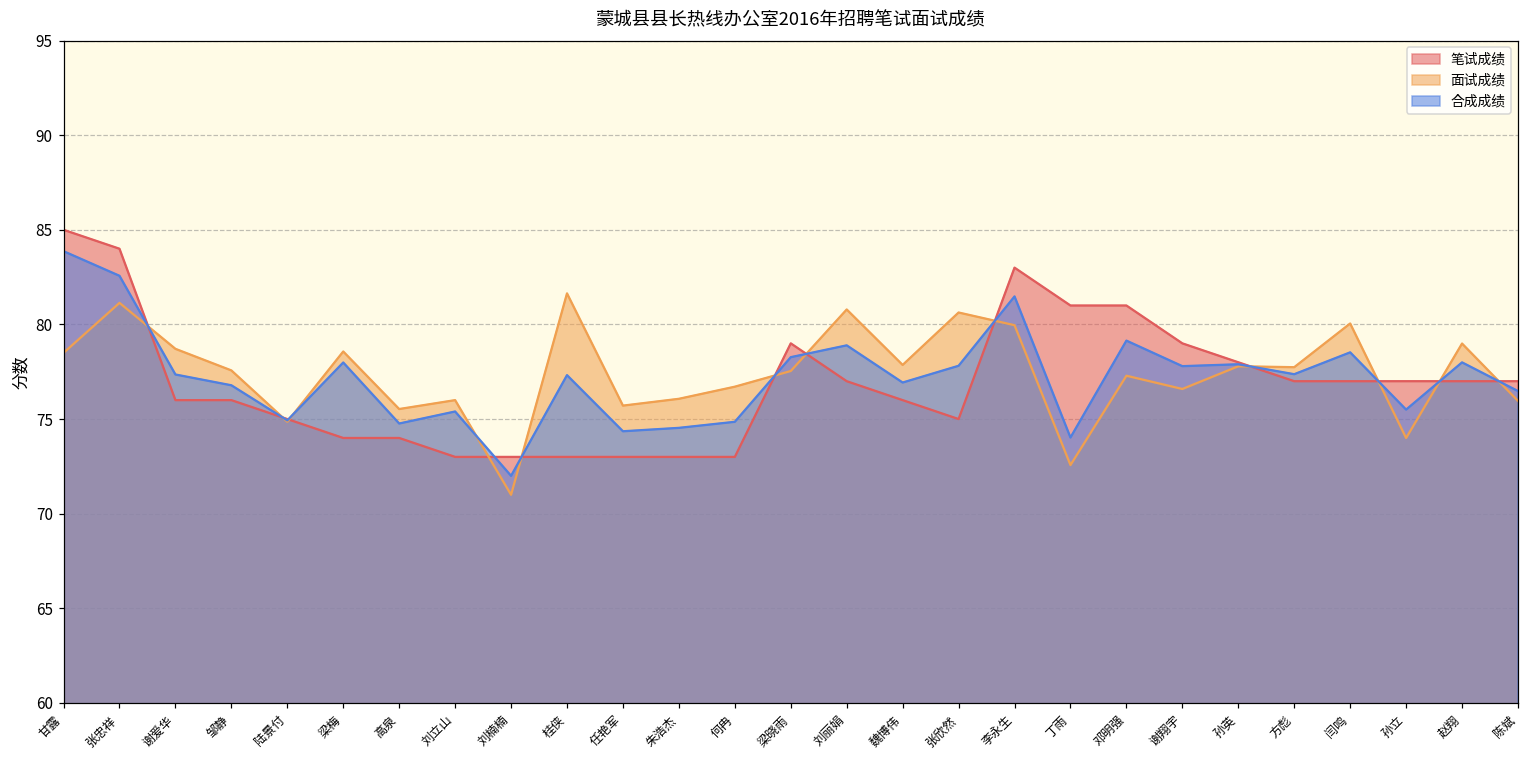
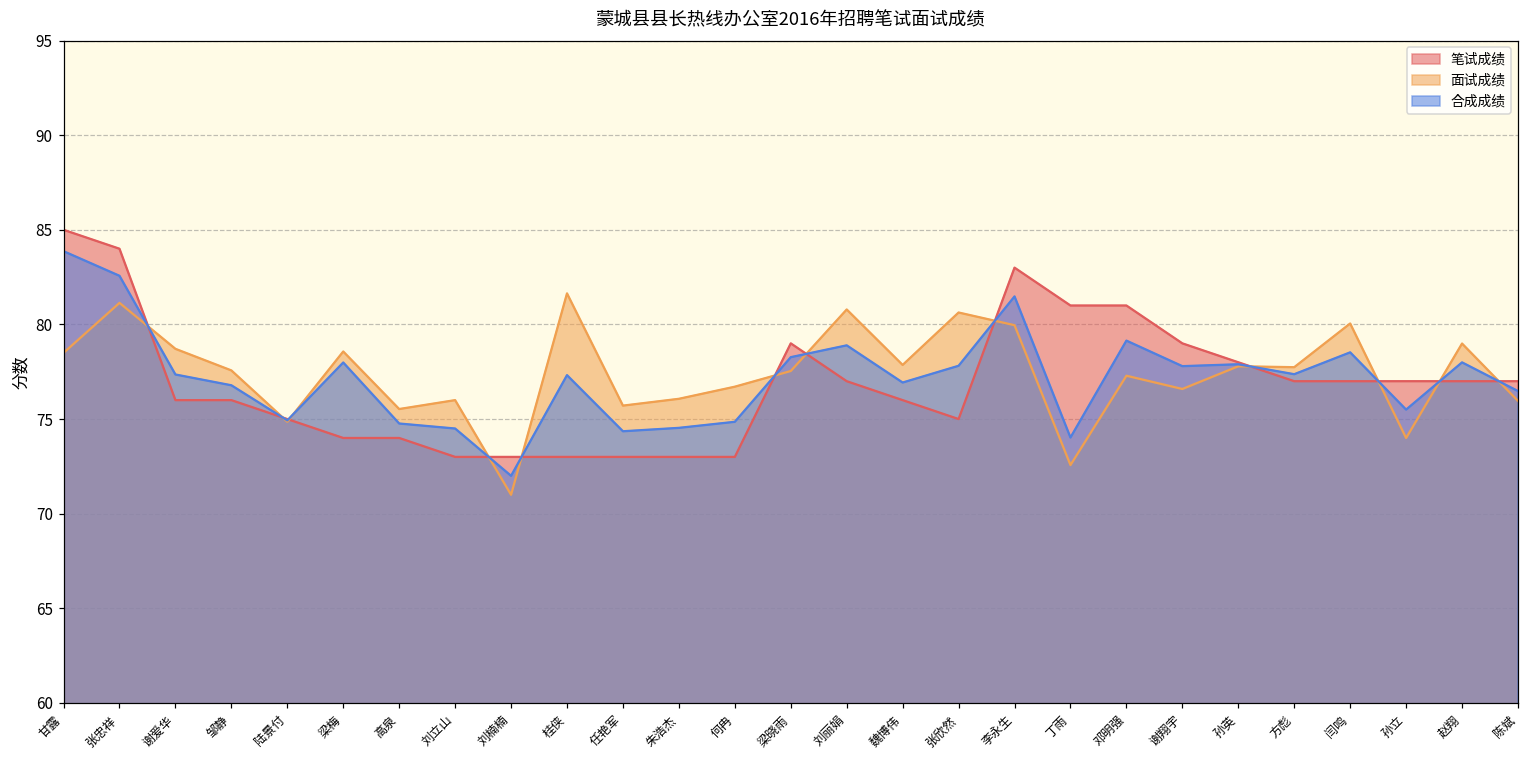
合成成绩, 刘立山: 75.4 -> 74.5
